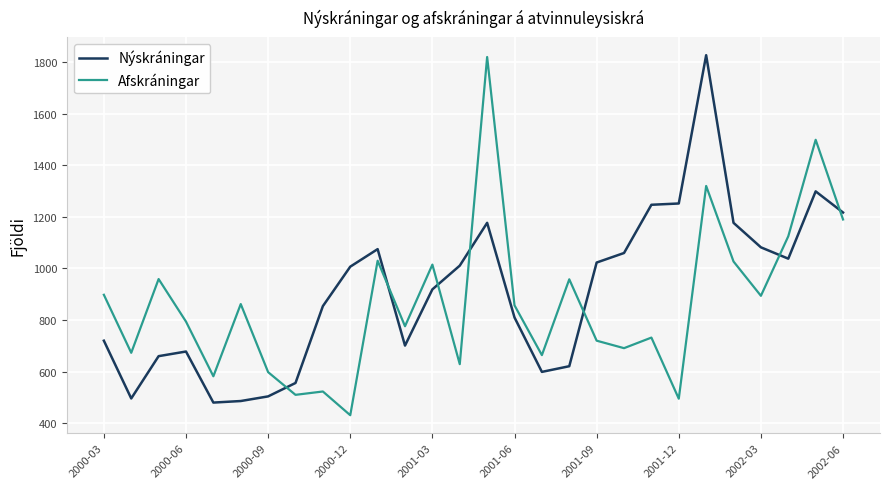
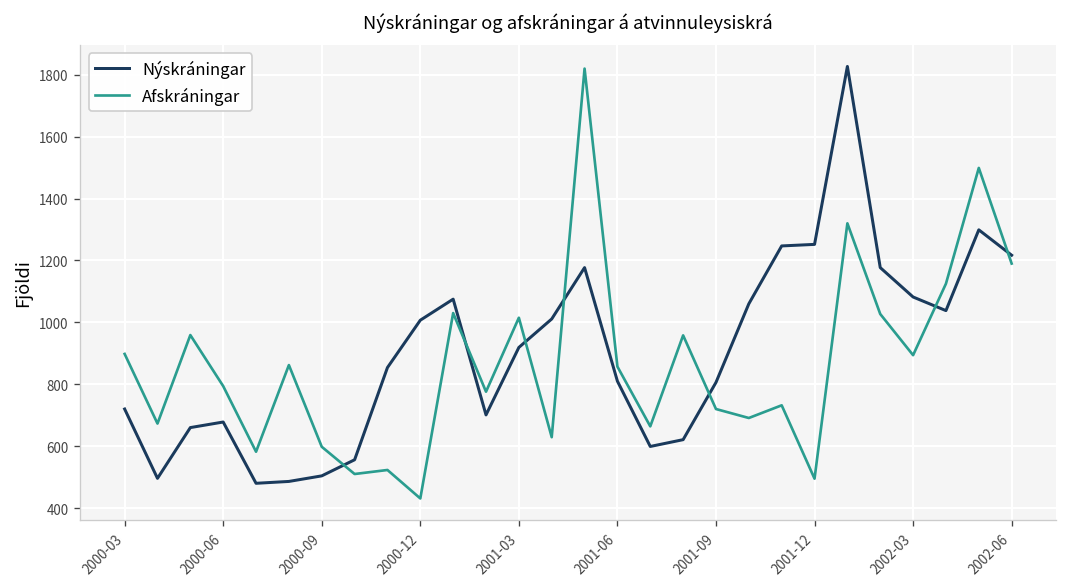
Nýskráningar, 2001-09: 1020 -> 810
